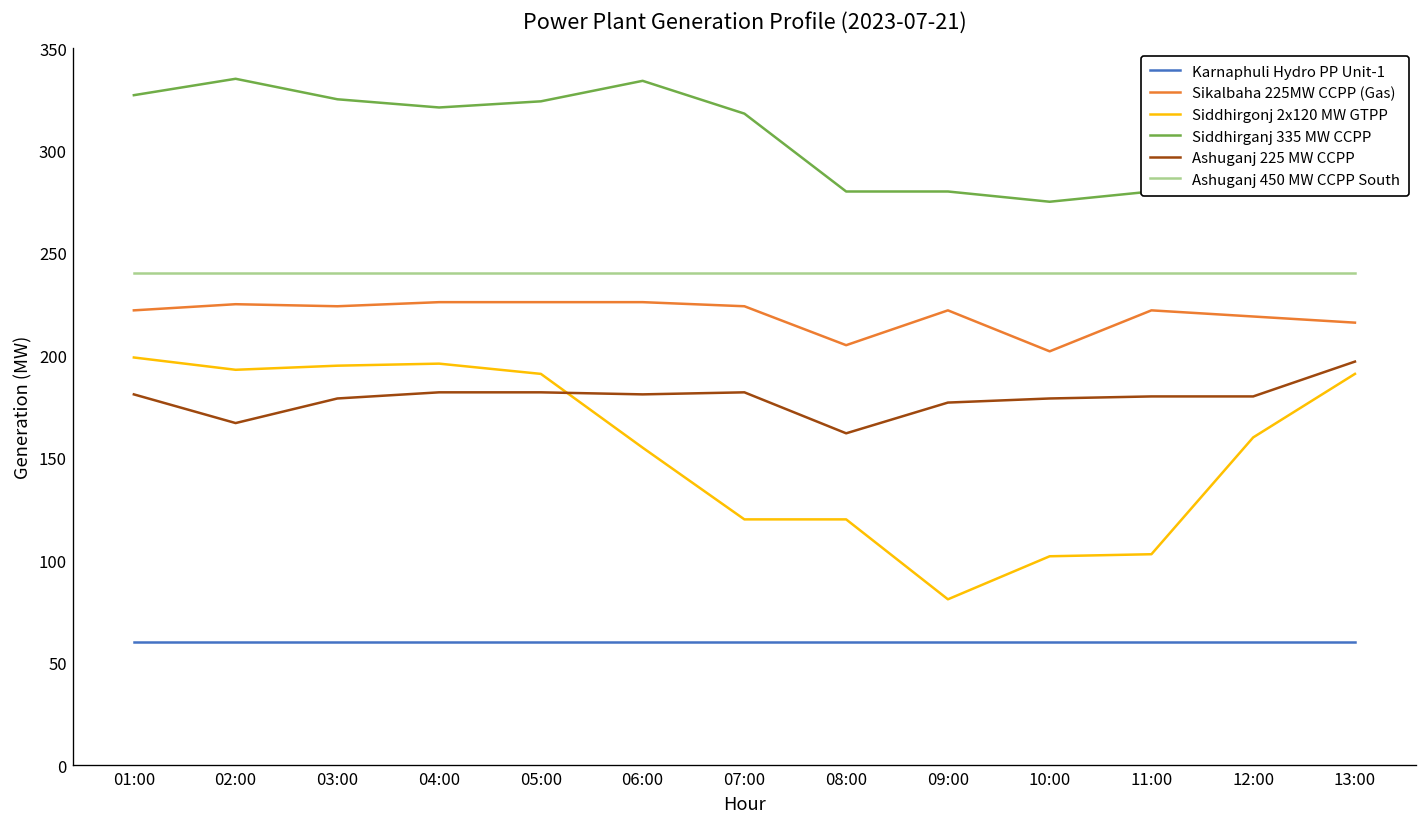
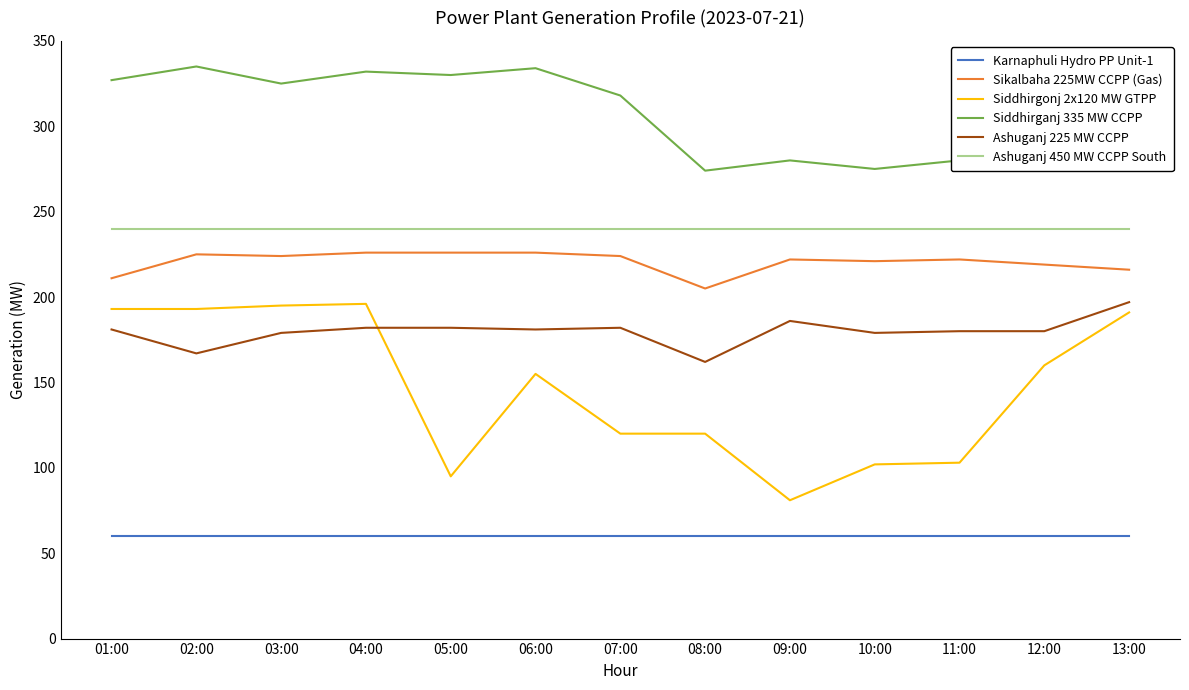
Sikalbaha 225MW CCPP (Gas), 01:00: 222 -> 211
Siddhirgonj 2x120 MW GTPP, 01:00: 199 -> 193
Siddhirganj 335 MW CCPP, 04:00: 321 -> 332
Siddhirgonj 2x120 MW GTPP, 05:00: 191 -> 95
Siddhirganj 335 MW CCPP, 05:00: 324 -> 330
Siddhirganj 335 MW CCPP, 08:00: 280 -> 274
Ashuganj 225 MW CCPP, 09:00: 177 -> 186
Sikalbaha 225MW CCPP (Gas), 10:00: 202 -> 221
